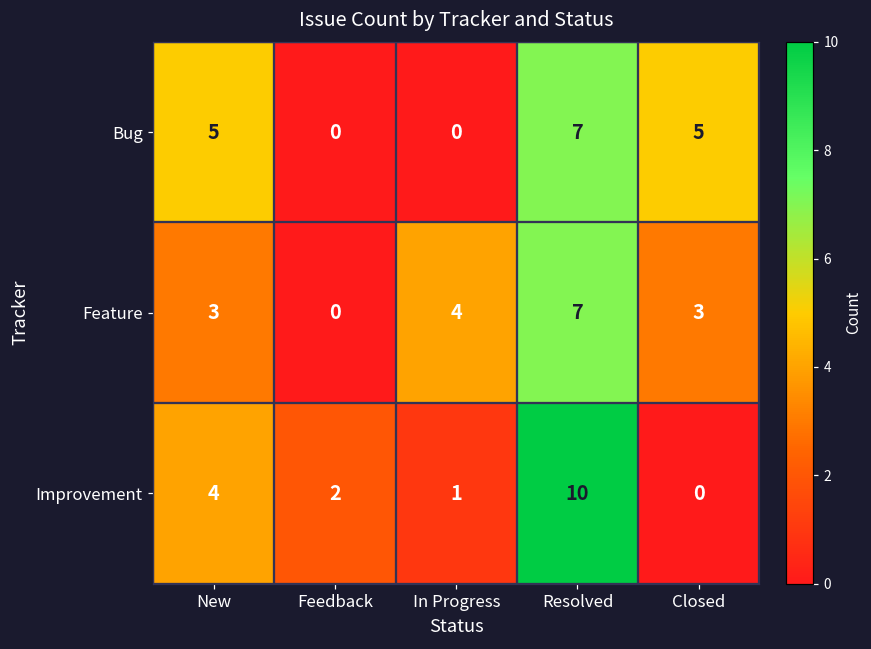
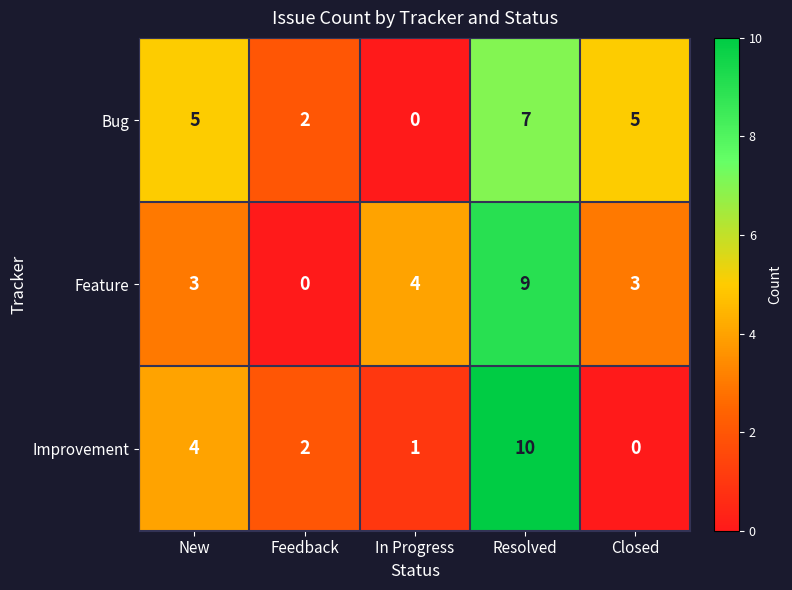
Bug, Feedback: 0 -> 2
Feature, Resolved: 7 -> 9
